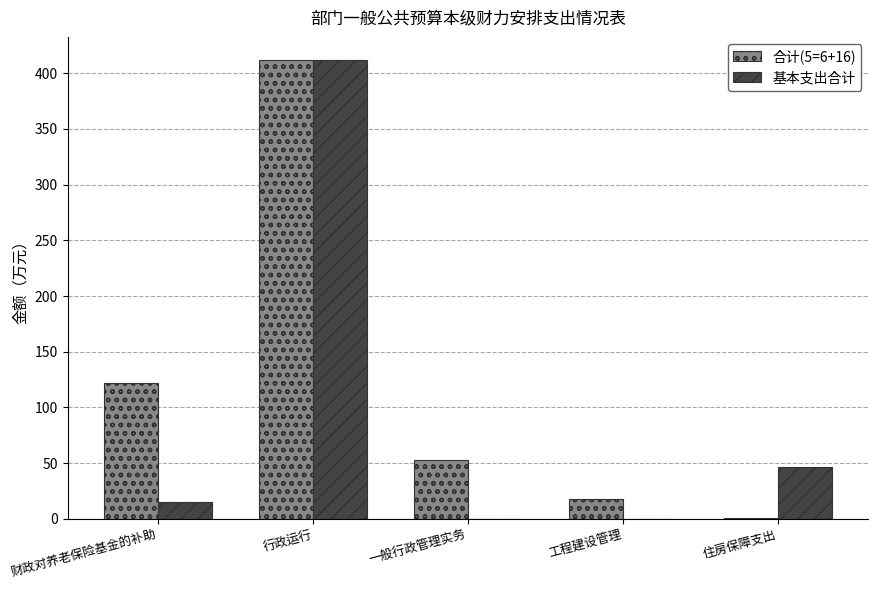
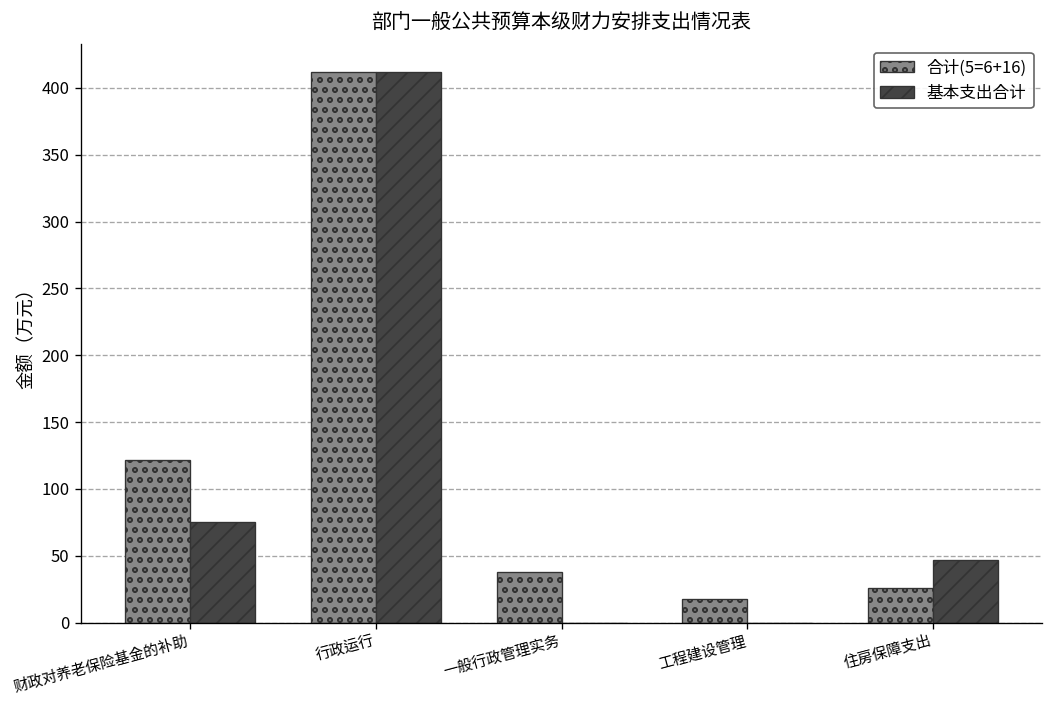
基本支出合计, 财政对养老保险基金的补助: 15 -> 75
合计(5=6+16), 一般行政管理实务: 53 -> 38
合计(5=6+16), 住房保障支出: 1 -> 26
